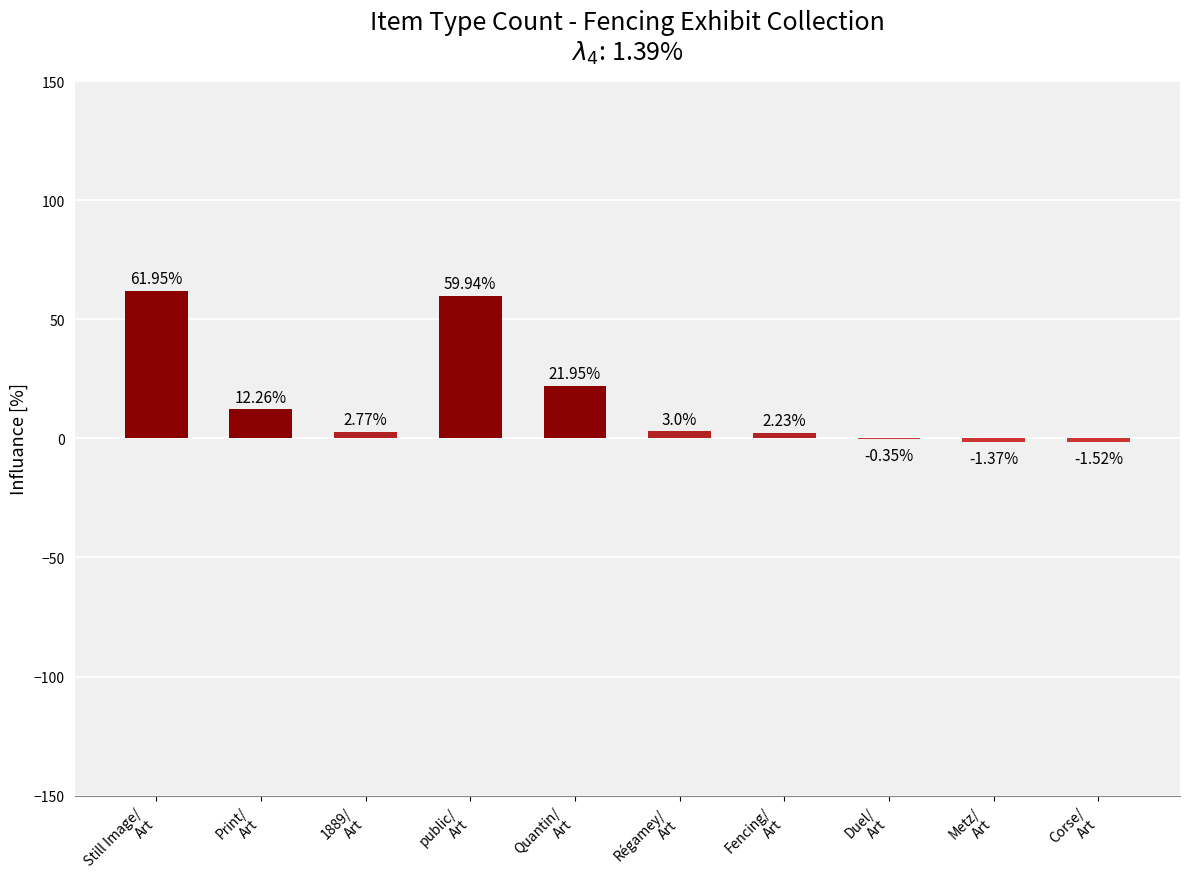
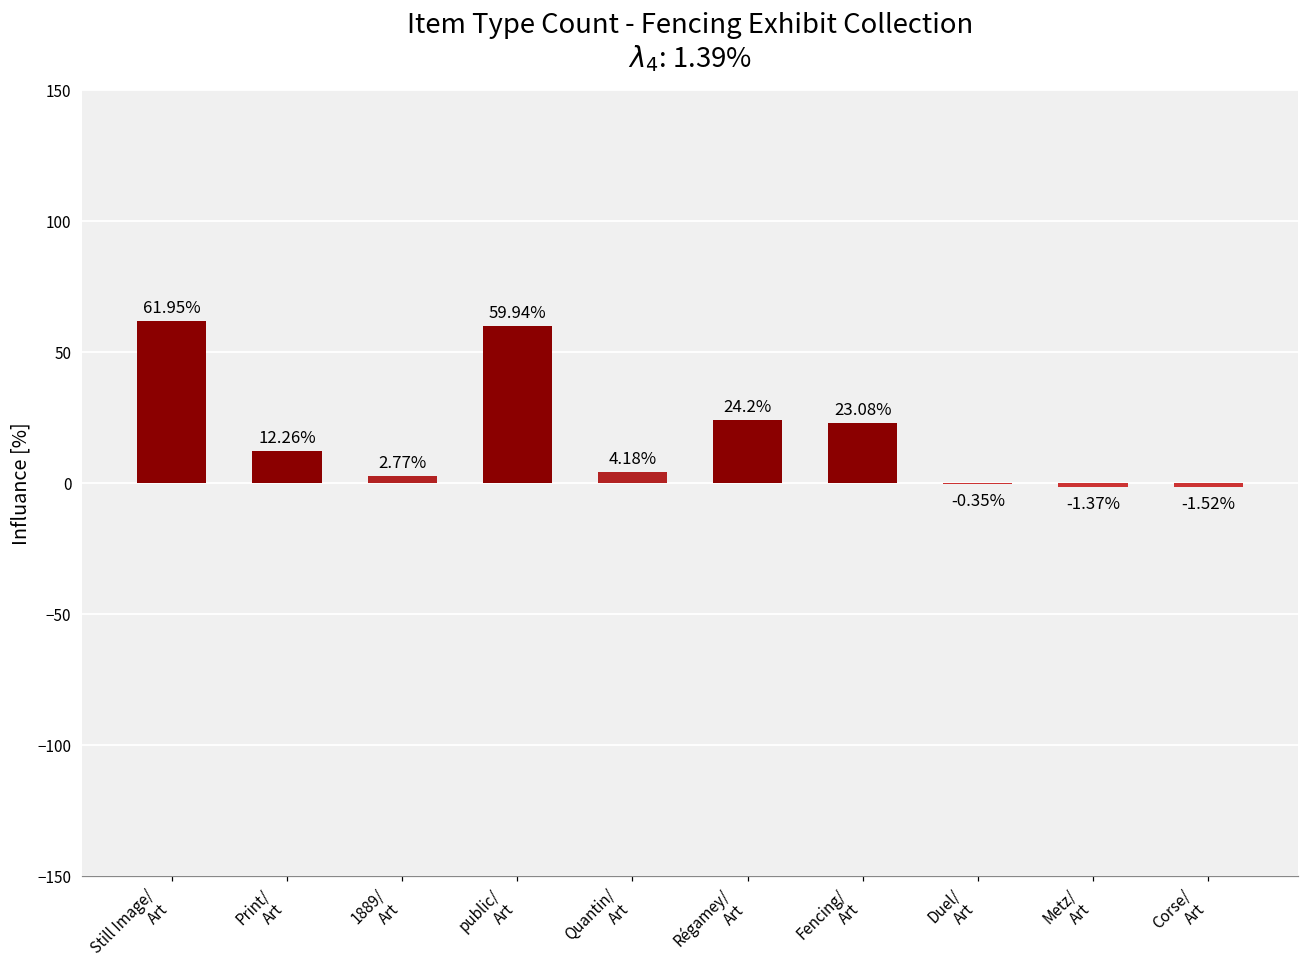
Quantin/ Art: 21.95% -> 4.18%
Régamey/ Art: 3.0% -> 24.2%
Fencing/ Art: 2.23% -> 23.08%
